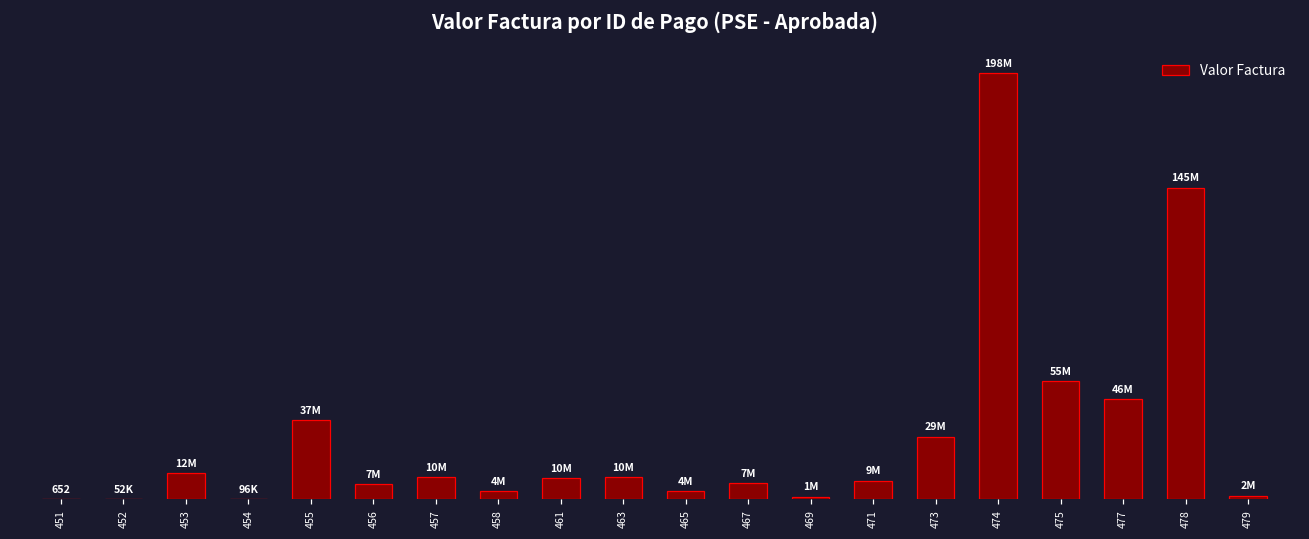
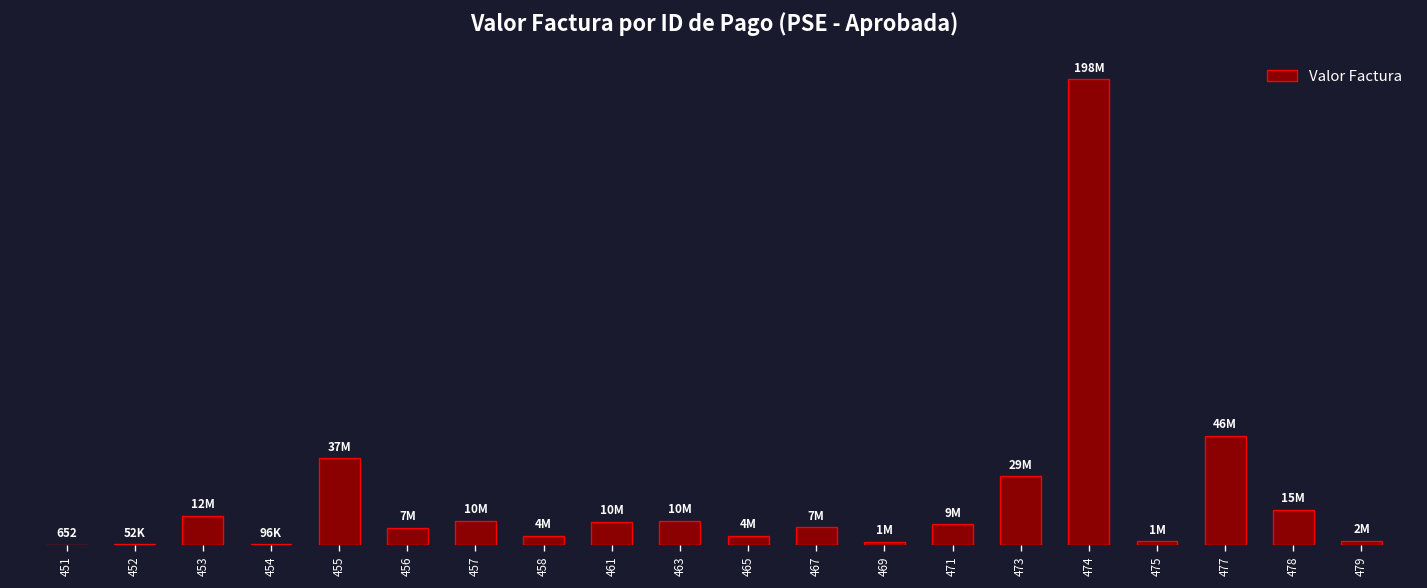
475: 55M -> 1M
478: 145M -> 15M
